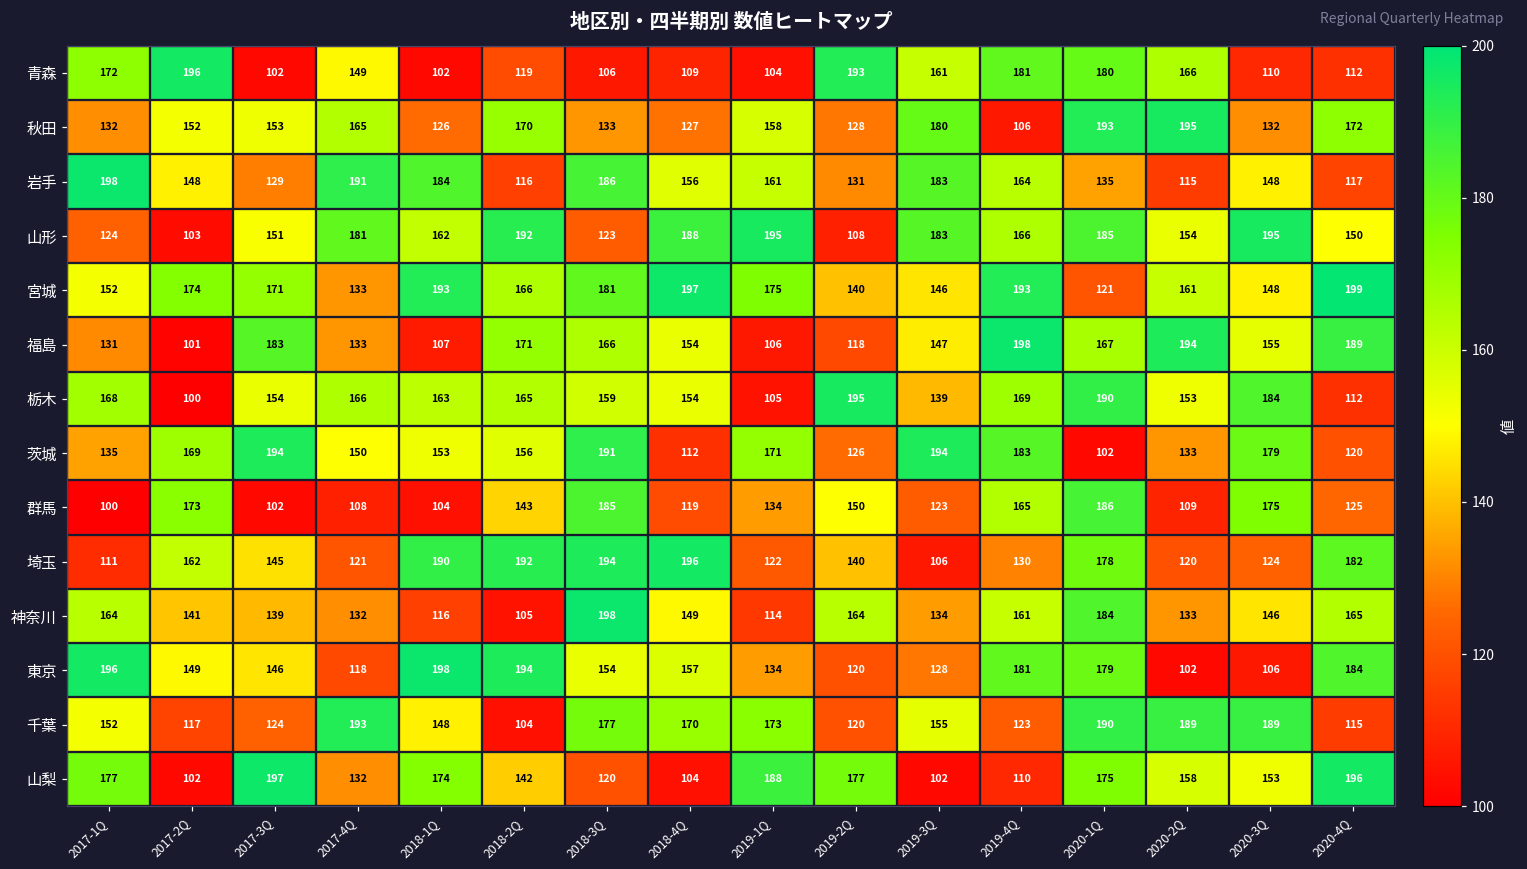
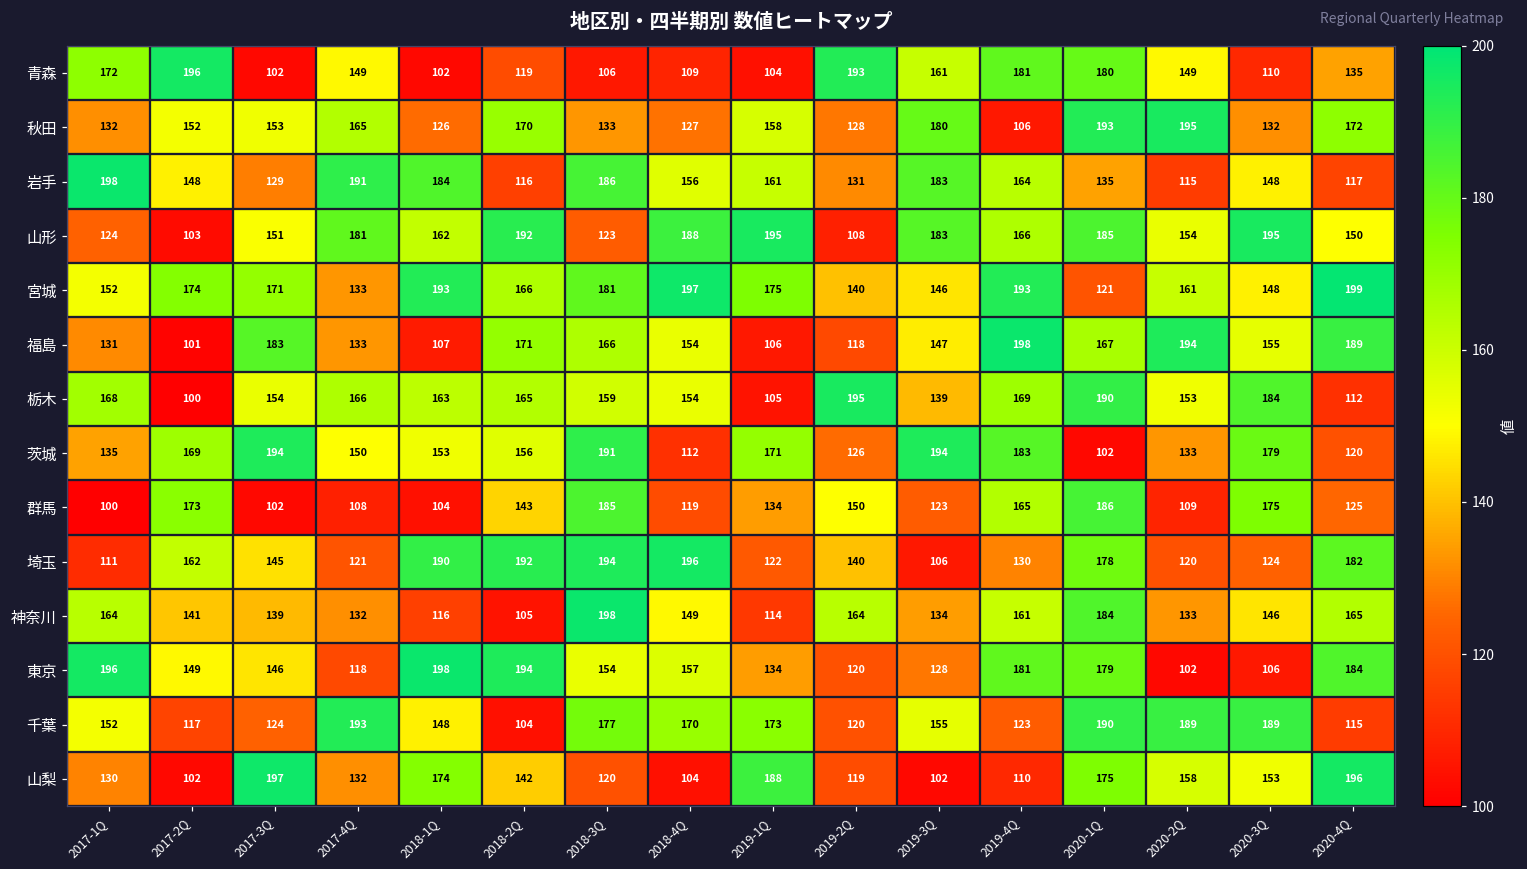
青森, 2020-2Q: 166 -> 149
青森, 2020-4Q: 112 -> 135
山梨, 2017-1Q: 177 -> 130
山梨, 2019-2Q: 177 -> 119
